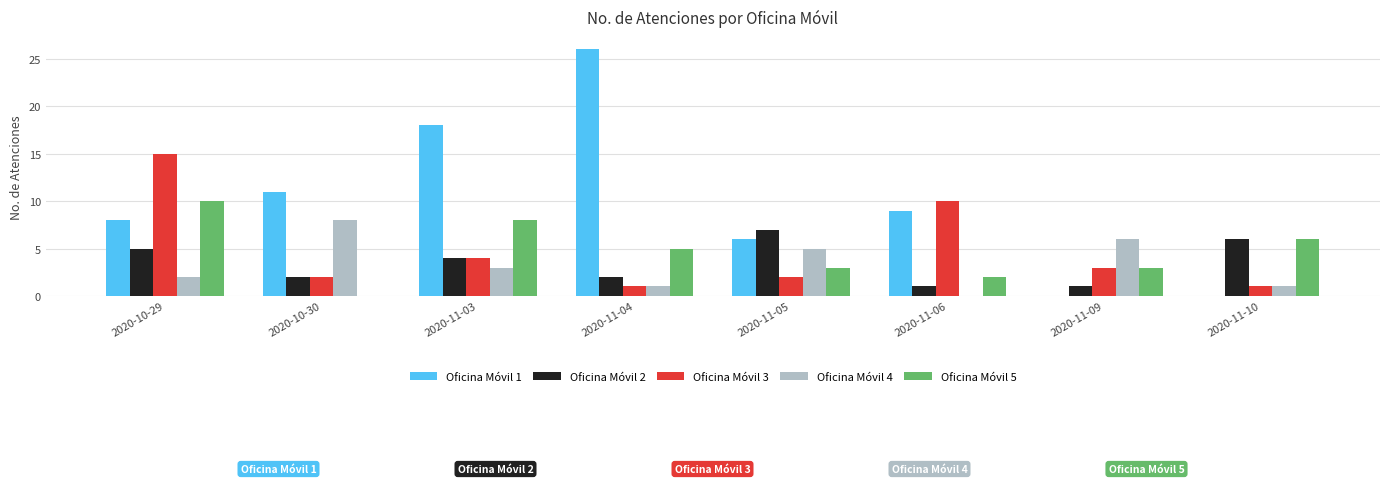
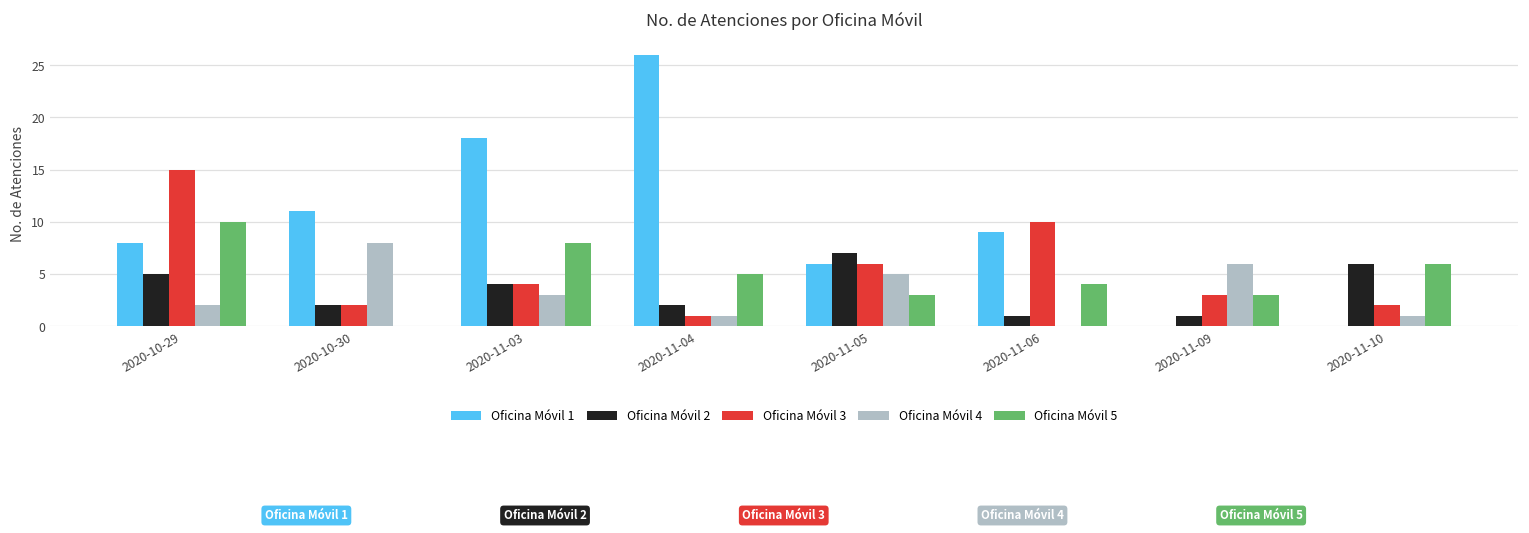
Oficina Móvil 3, 2020-11-05: 2 -> 6
Oficina Móvil 5, 2020-11-06: 2 -> 4
Oficina Móvil 3, 2020-11-10: 1 -> 2
